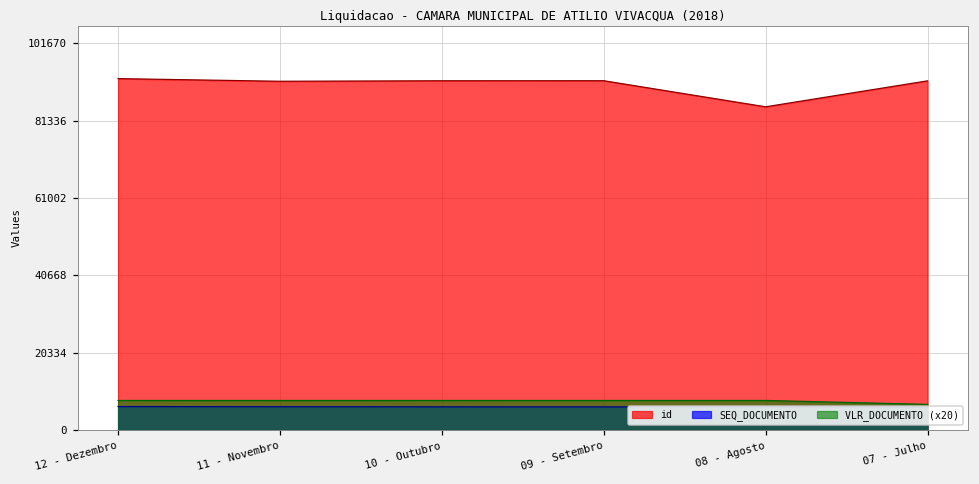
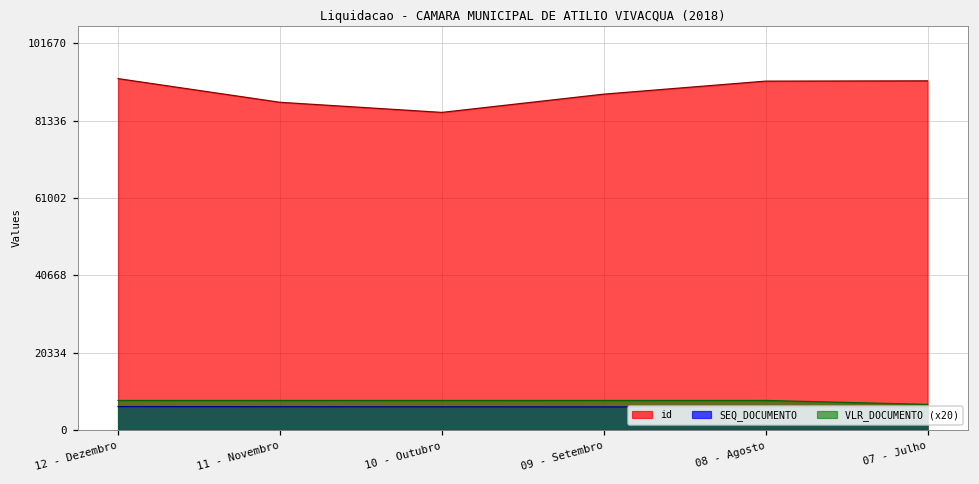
id, 11 - Novembro: 92000 -> 86000
id, 10 - Outubro: 92000 -> 84000
id, 09 - Setembro: 92000 -> 88000
id, 08 - Agosto: 85000 -> 92000
